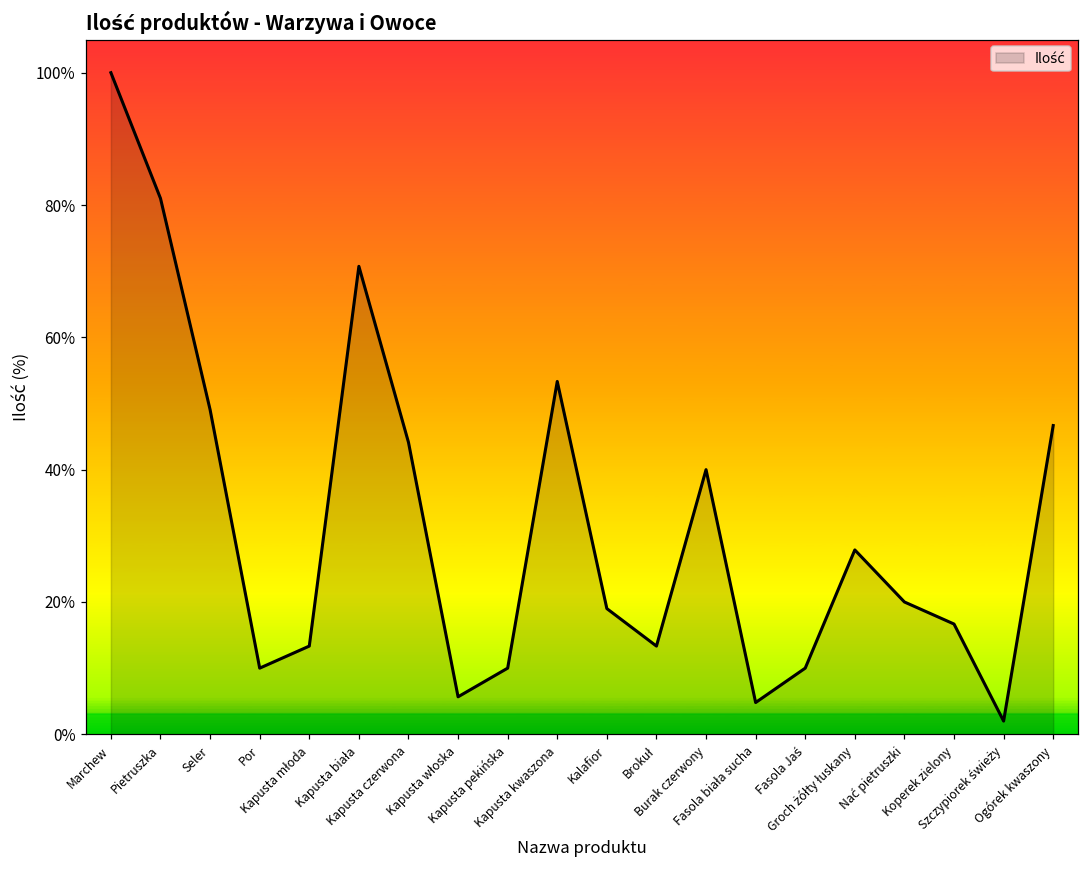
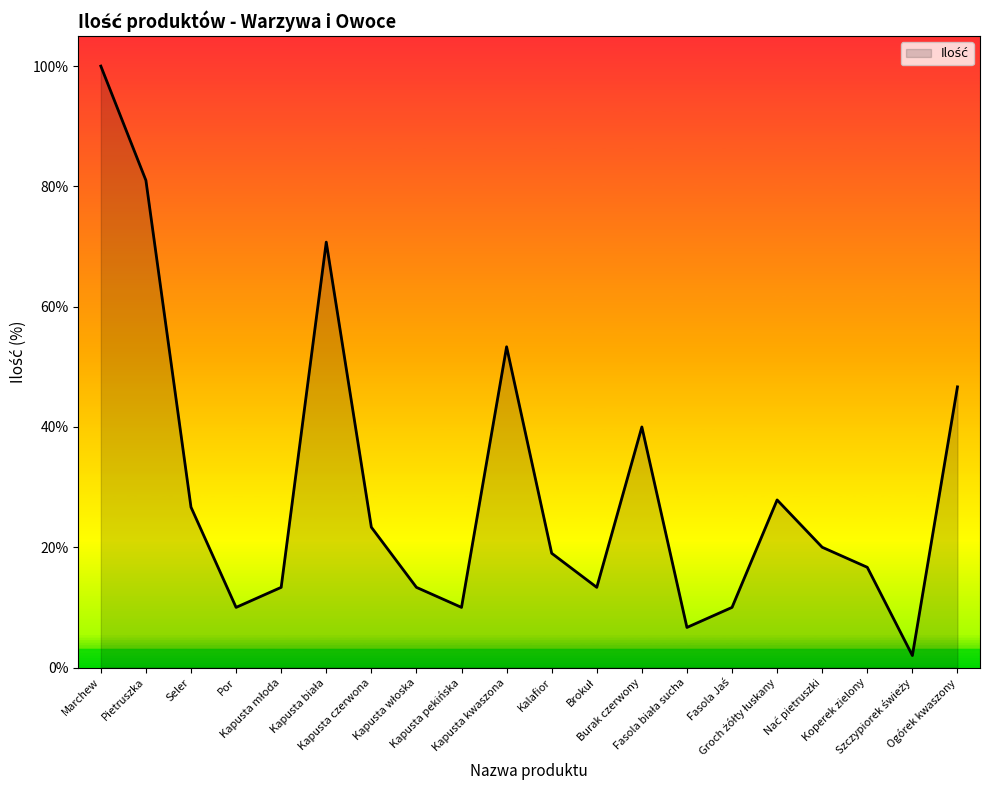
Seler: 49% -> 27%
Kapusta czerwona: 44% -> 23%
Kapusta włoska: 6% -> 13%
Fasola biała sucha: 5% -> 7%
